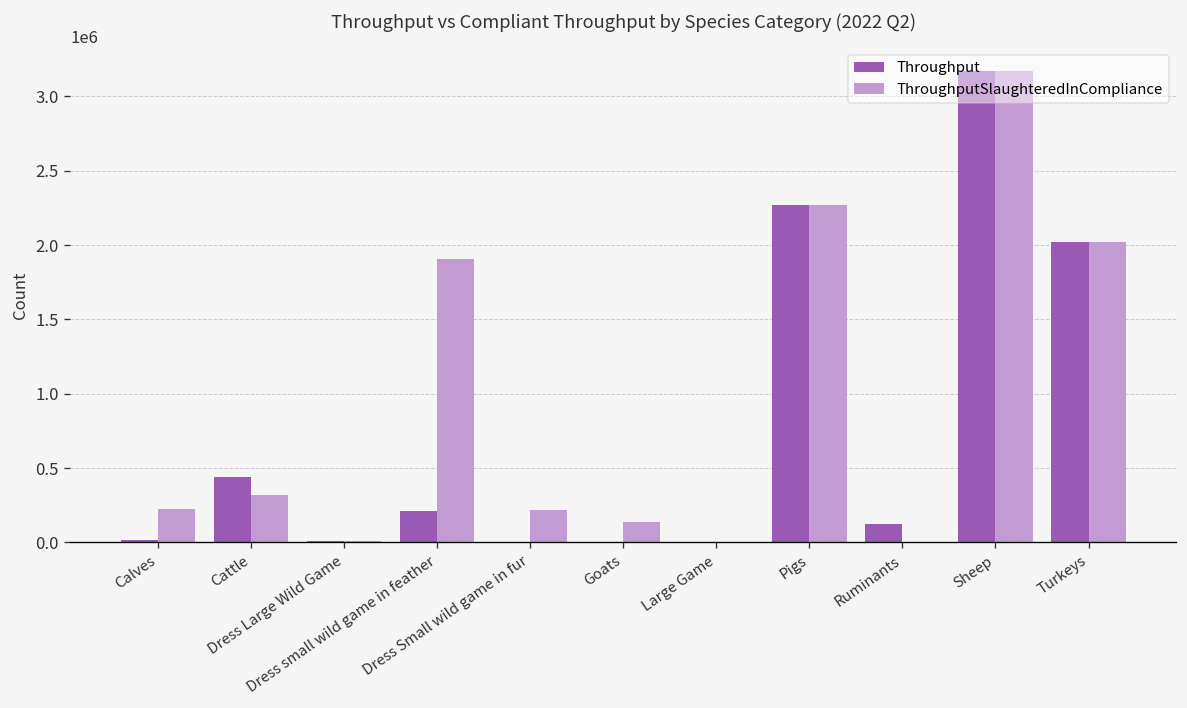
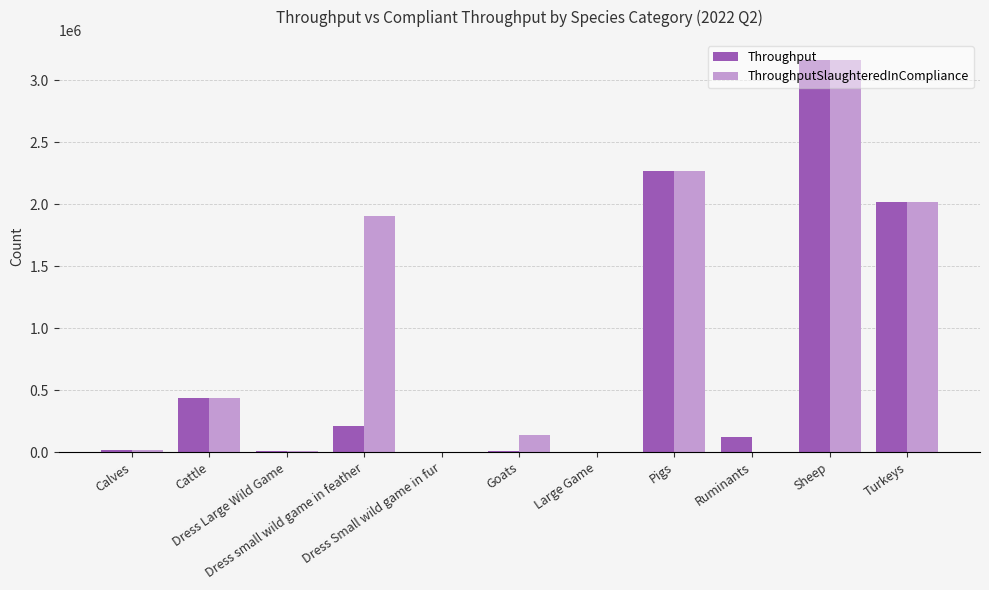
ThroughputSlaughteredInCompliance, Calves: 230000 -> 20000
ThroughputSlaughteredInCompliance, Cattle: 320000 -> 440000
ThroughputSlaughteredInCompliance, Dress Small wild game in fur: 220000 -> 0
